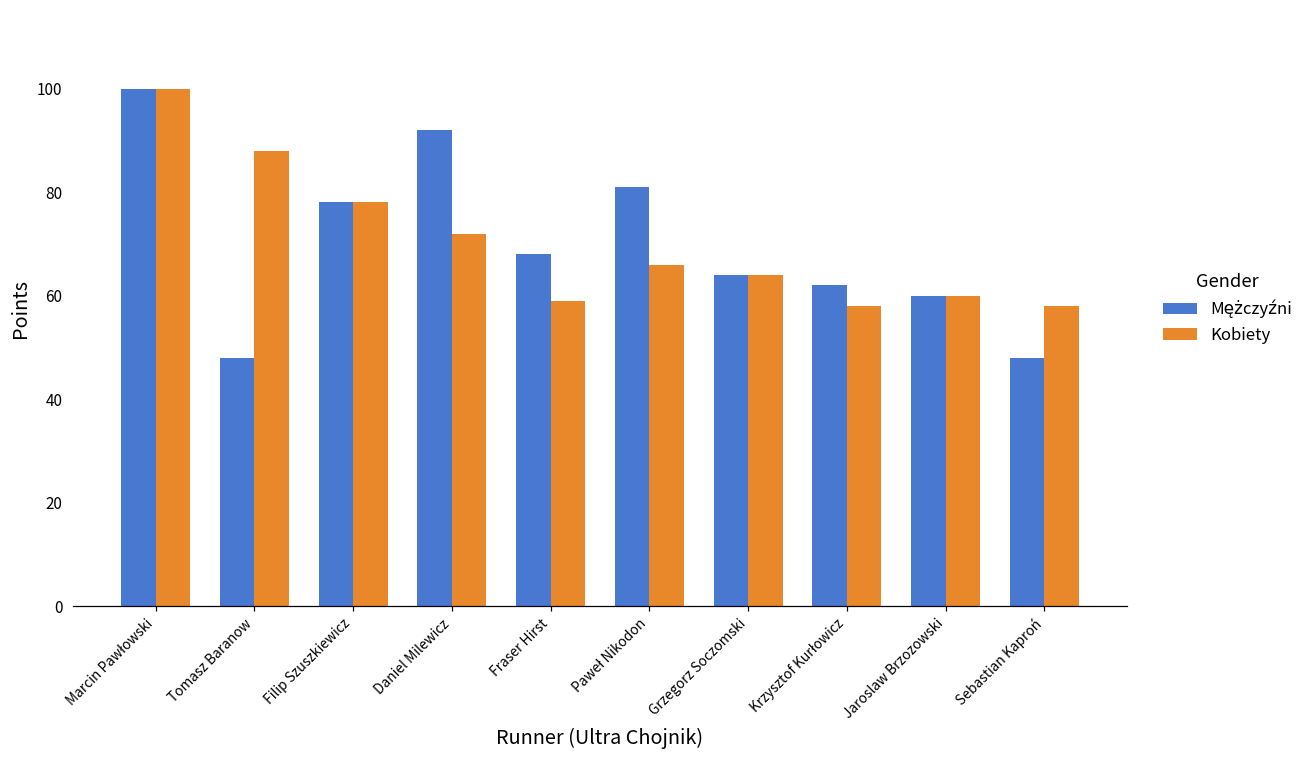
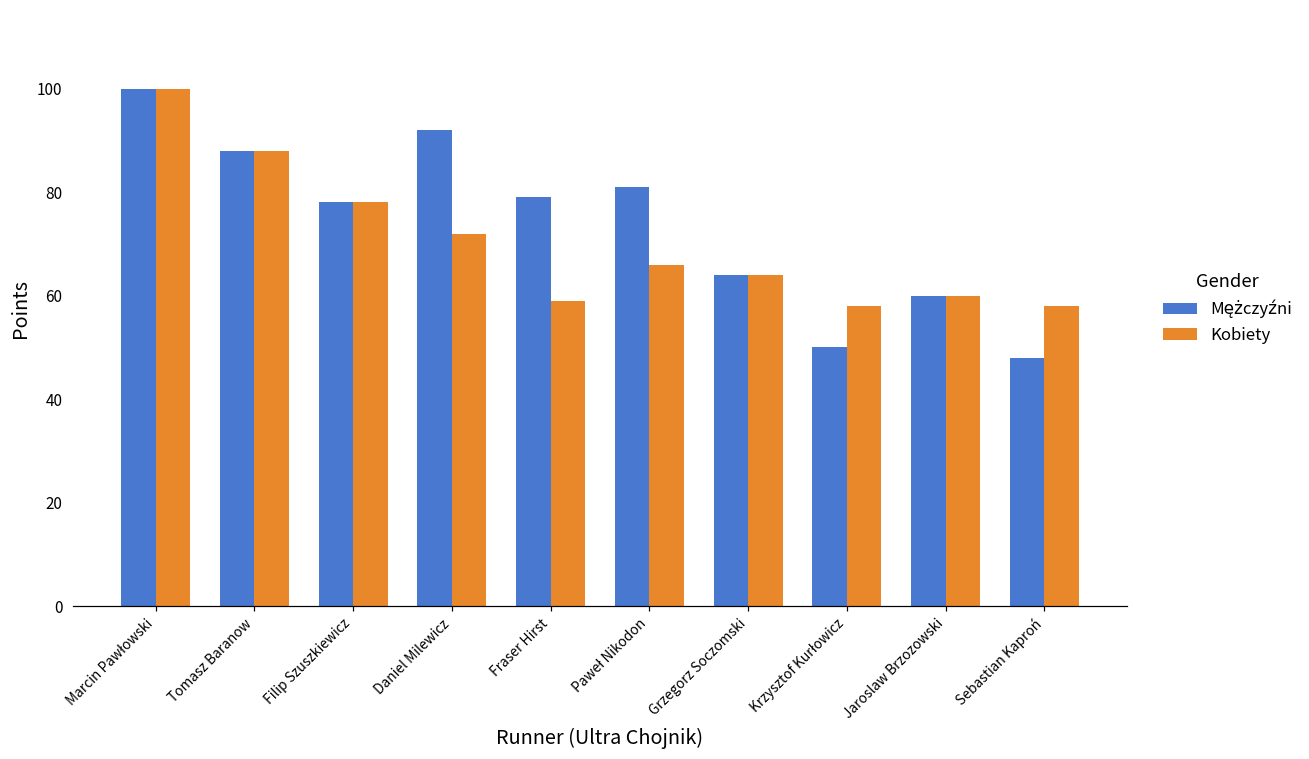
Mężczyźni, Tomasz Baranow: 48 -> 88
Mężczyźni, Fraser Hirst: 68 -> 79
Mężczyźni, Krzysztof Kurłowicz: 62 -> 50
